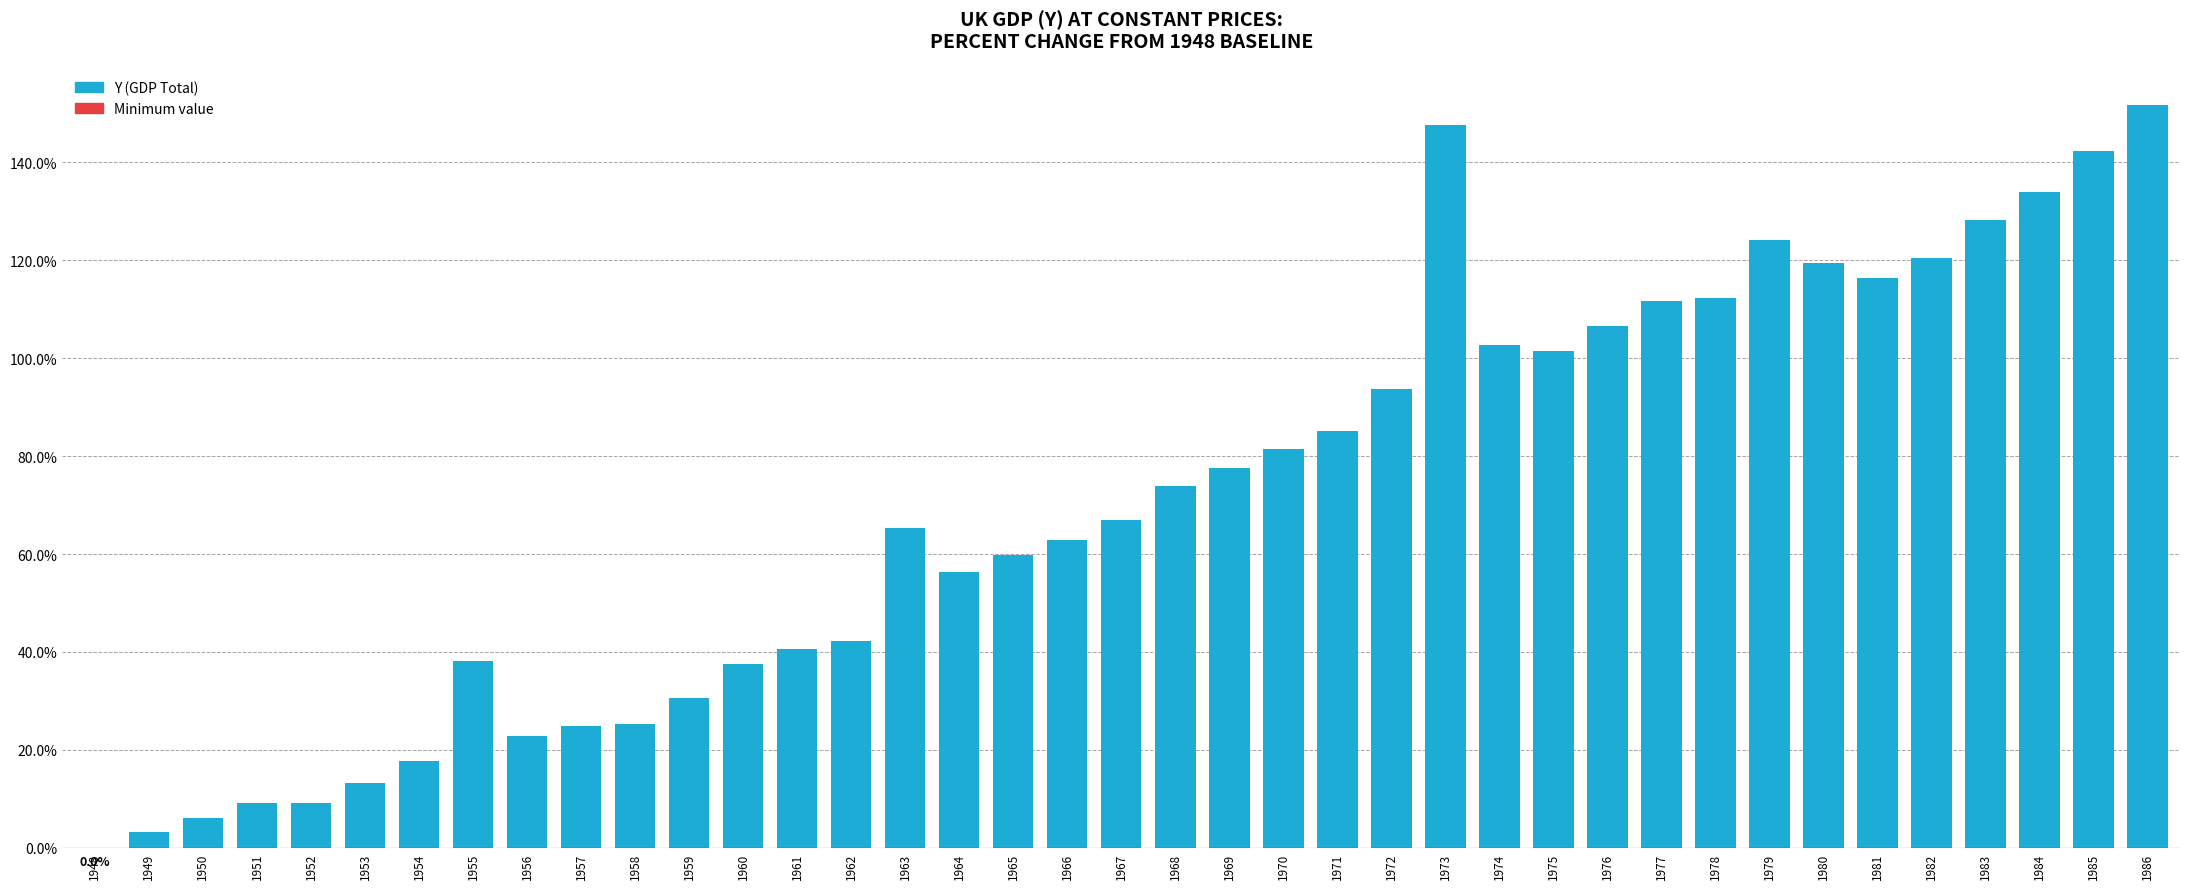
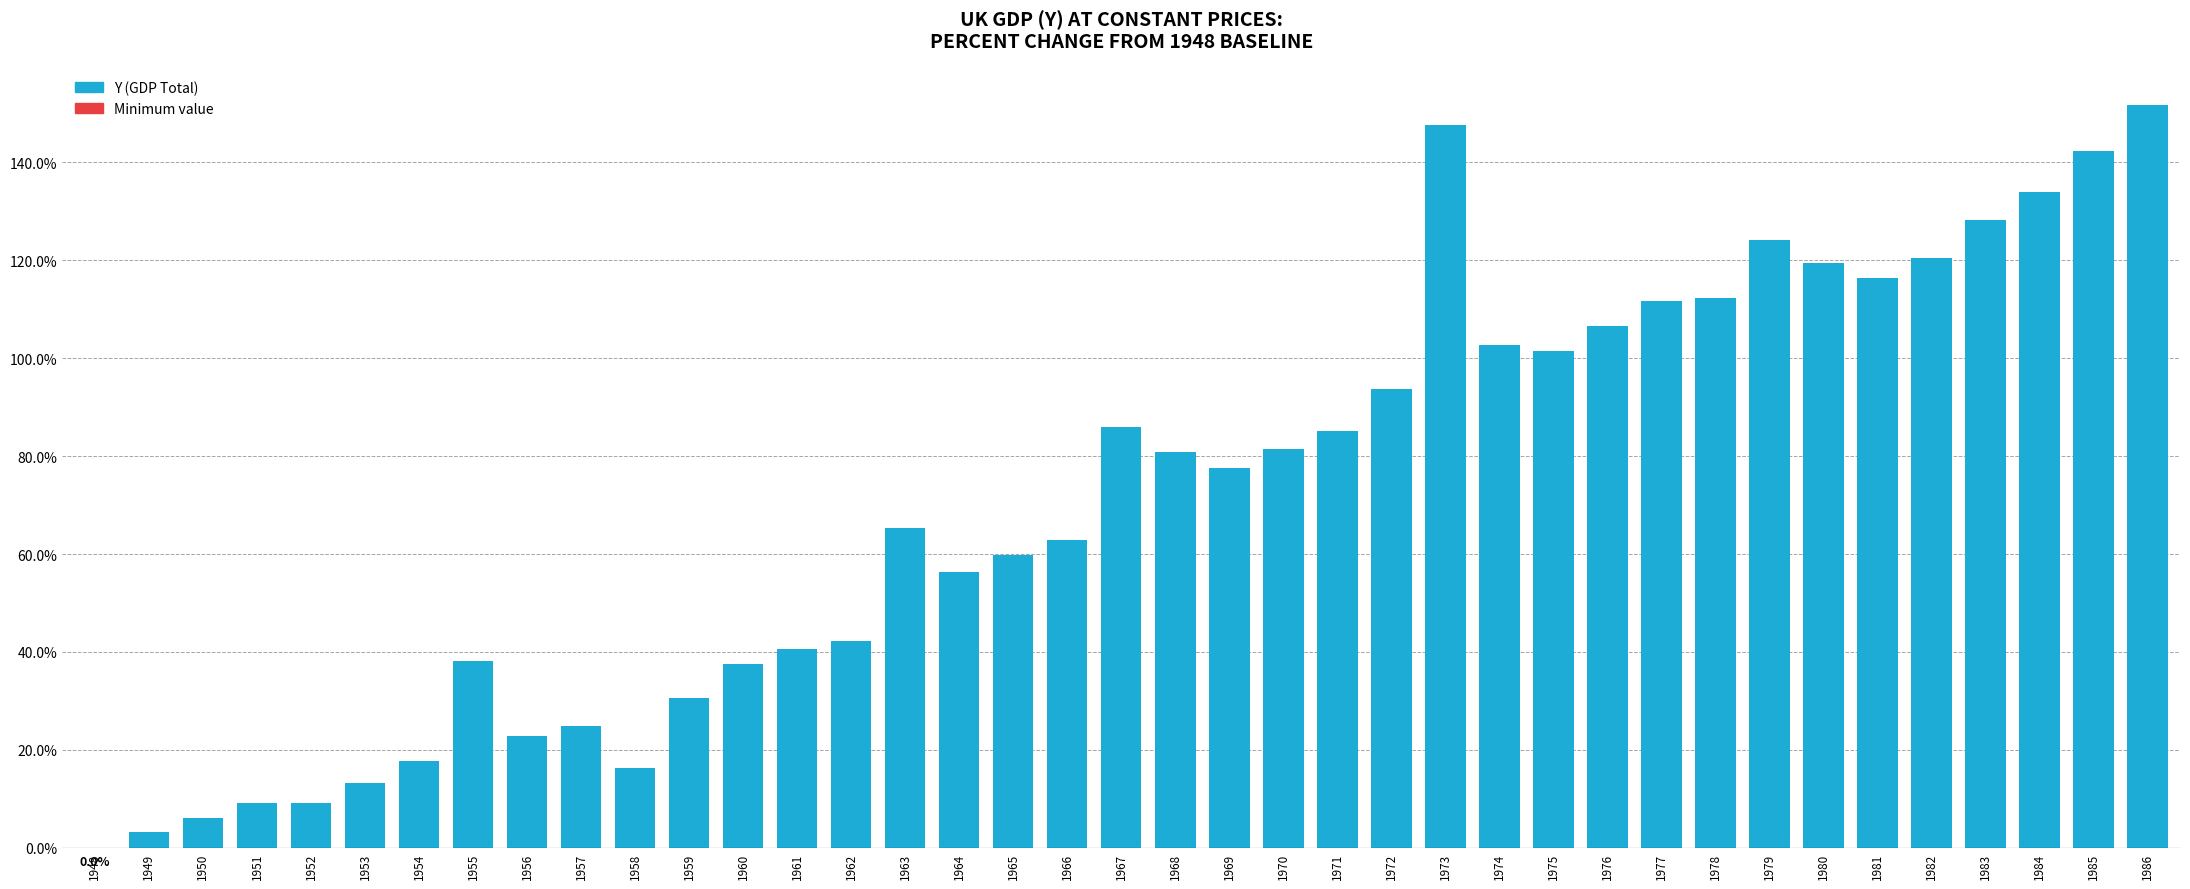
1958: 25% -> 16%
1967: 67% -> 86%
1968: 74% -> 81%
